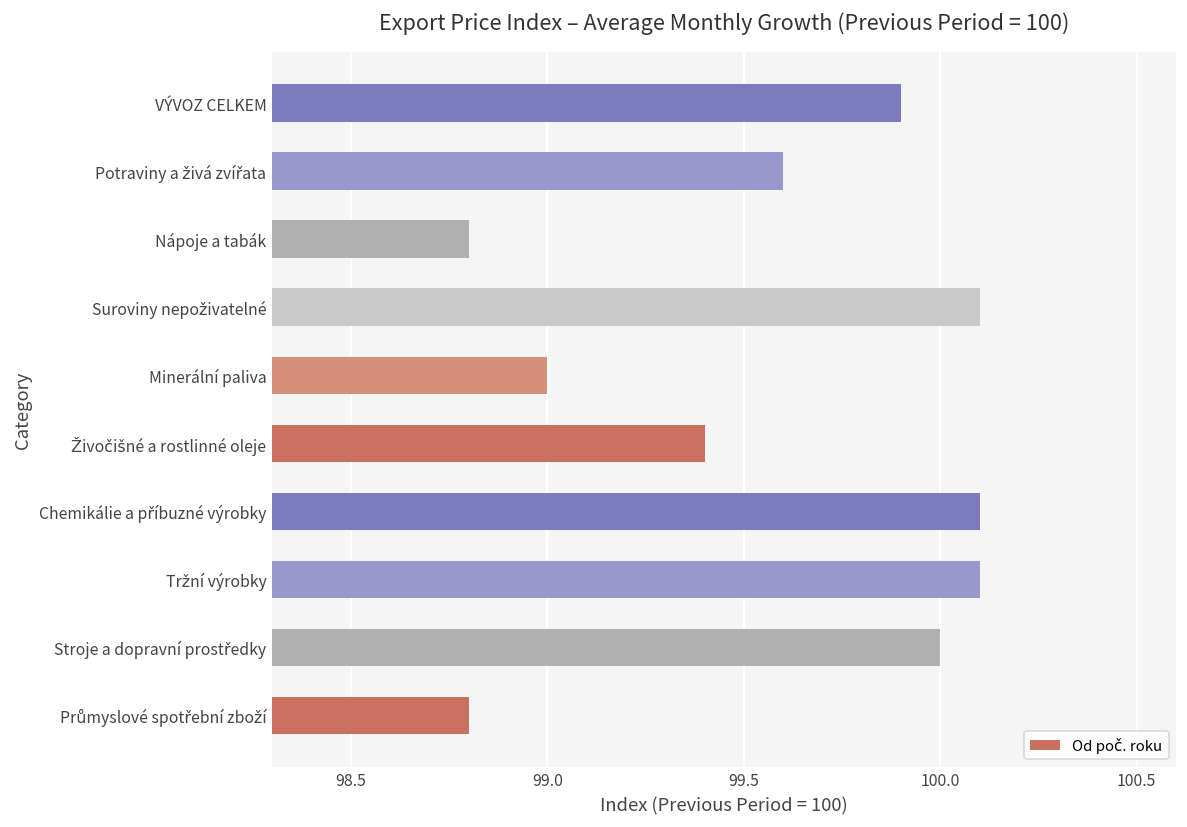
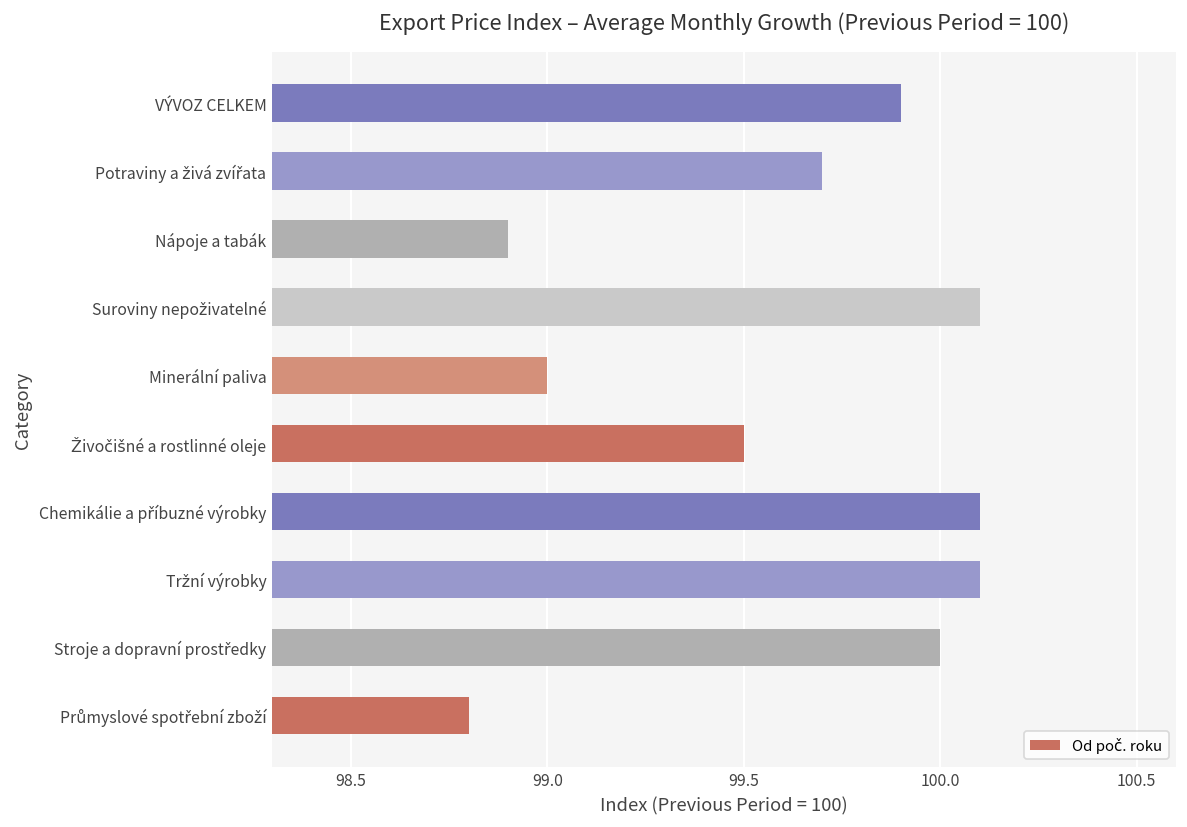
Potraviny a živá zvířata: 99.6 -> 99.7
Nápoje a tabák: 98.8 -> 98.9
Živočišné a rostlinné oleje: 99.4 -> 99.5
